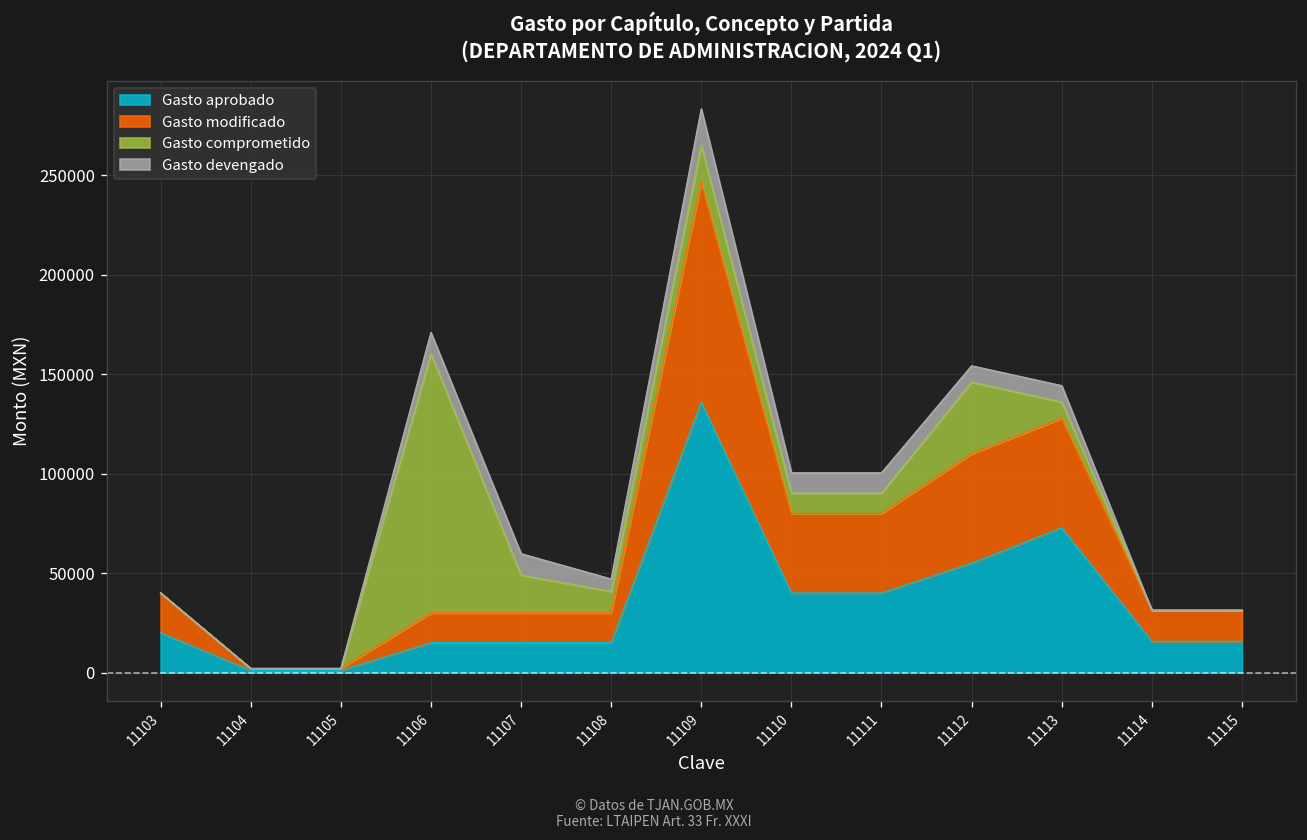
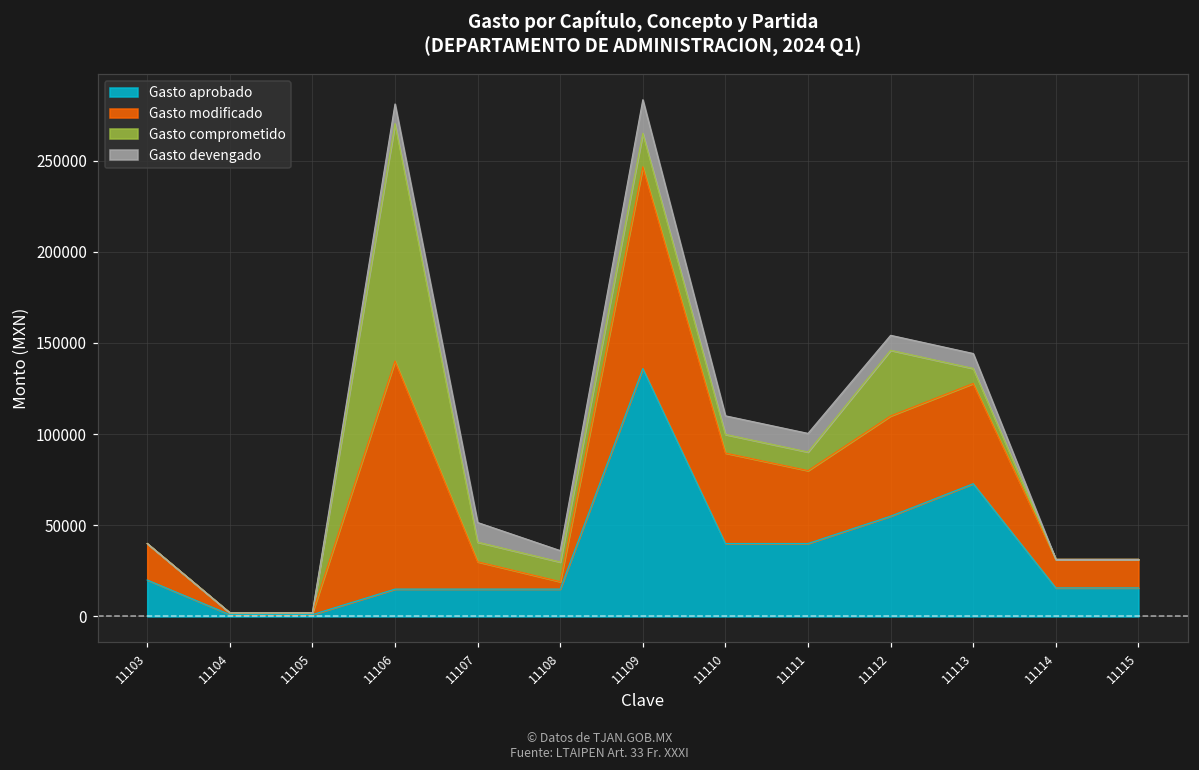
Gasto modificado, 11106: 15000 -> 125000
Gasto comprometido, 11107: 19000 -> 11000
Gasto modificado, 11108: 15000 -> 4000
Gasto modificado, 11110: 40000 -> 50000
